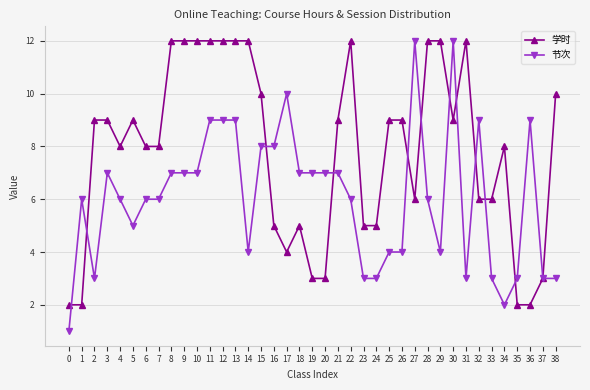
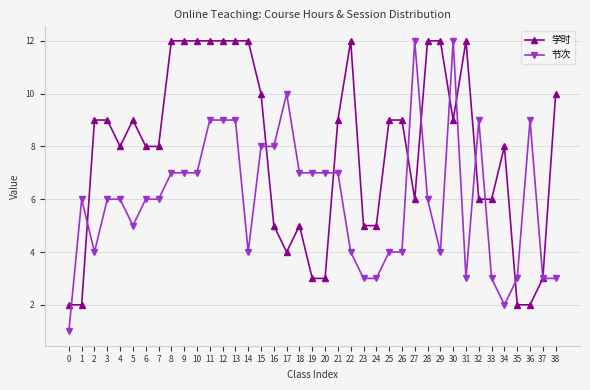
节次, 2: 3 -> 4
节次, 3: 7 -> 6
节次, 22: 6 -> 4
